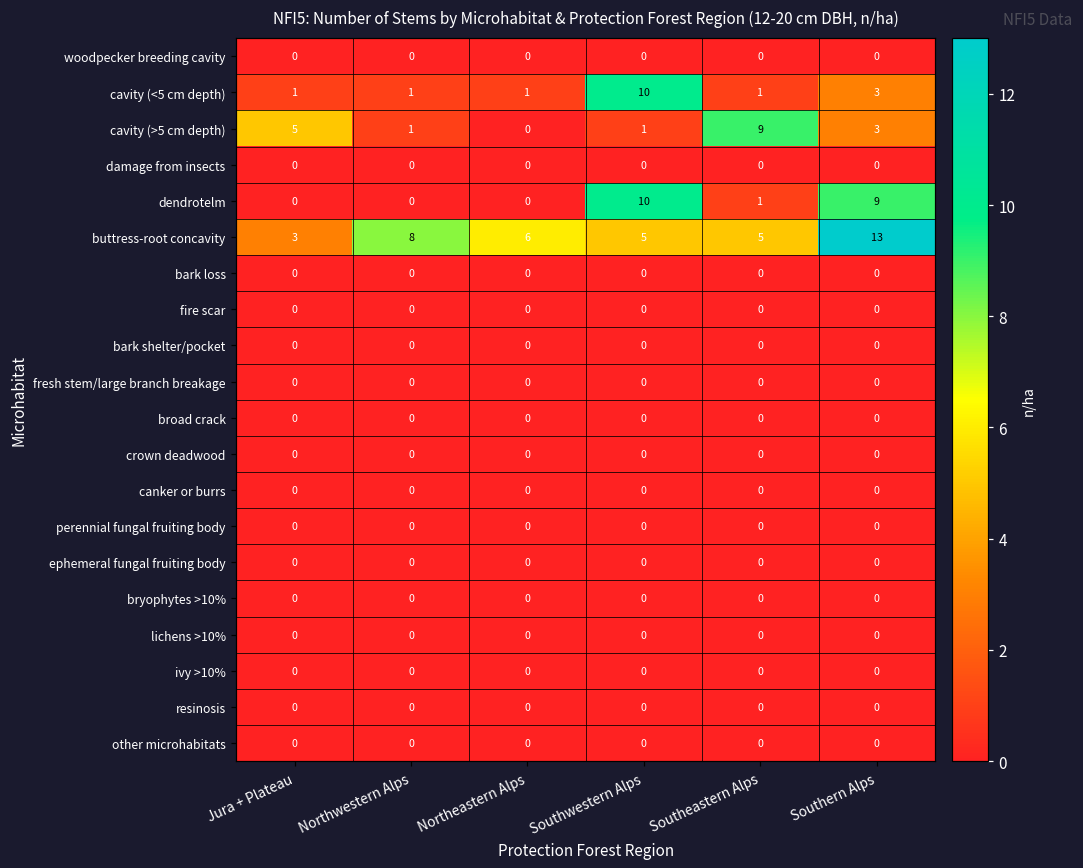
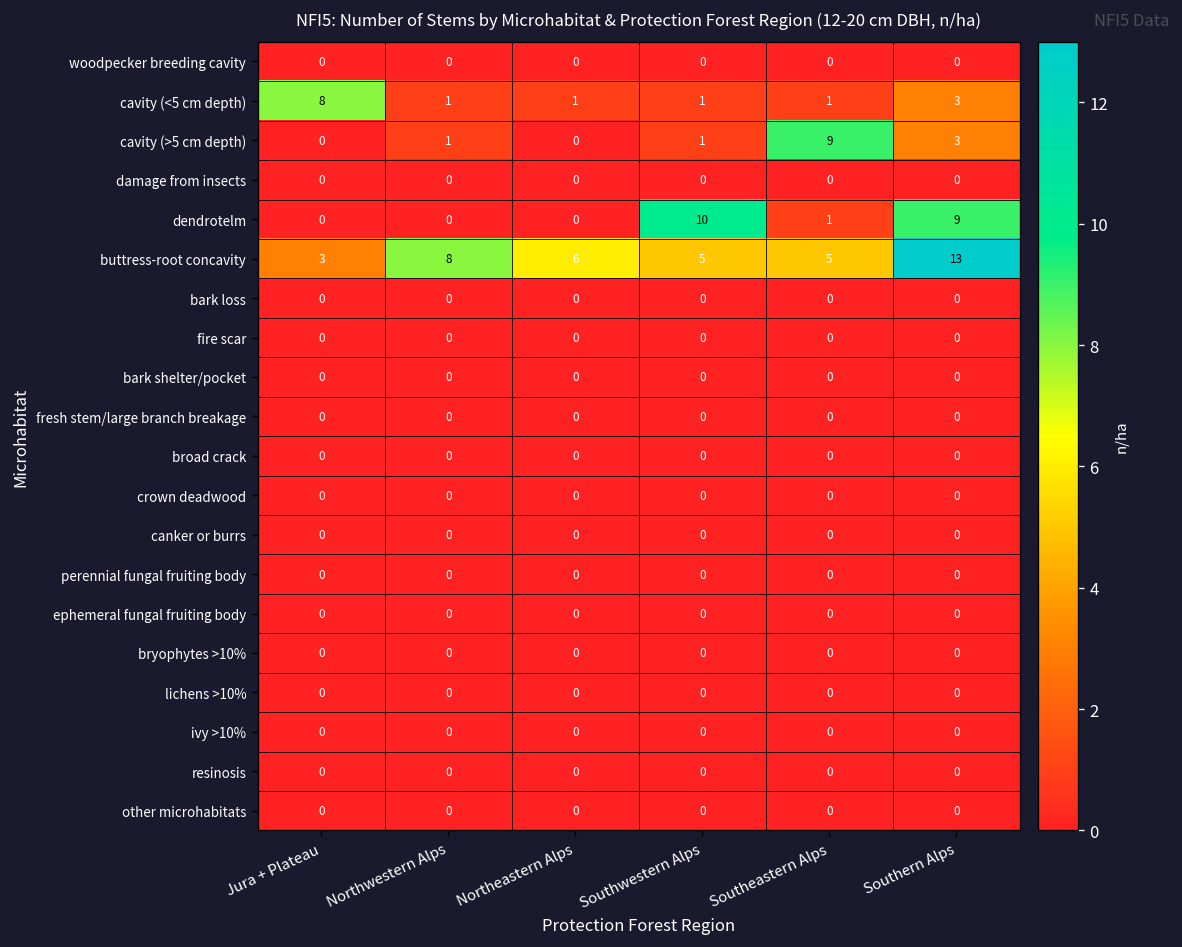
cavity (<5 cm depth), Jura + Plateau: 1 -> 8
cavity (<5 cm depth), Southwestern Alps: 10 -> 1
cavity (>5 cm depth), Jura + Plateau: 5 -> 0
